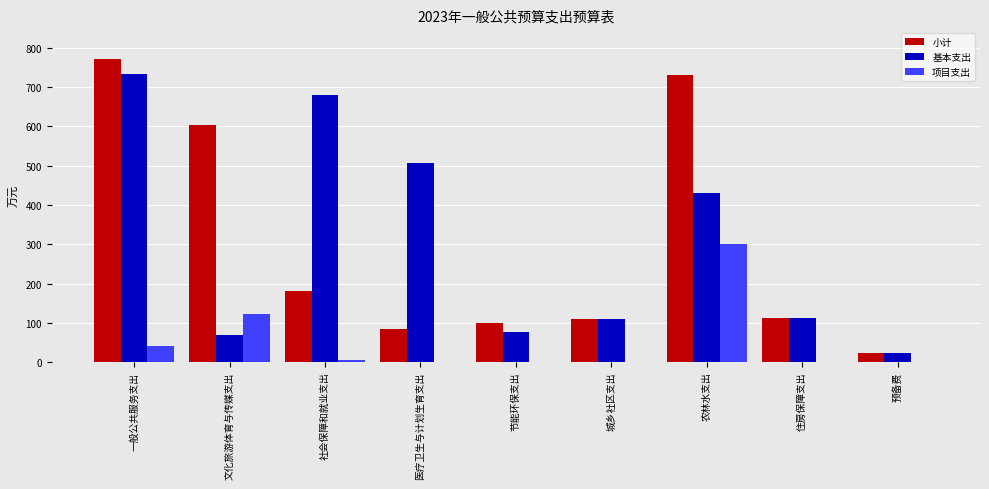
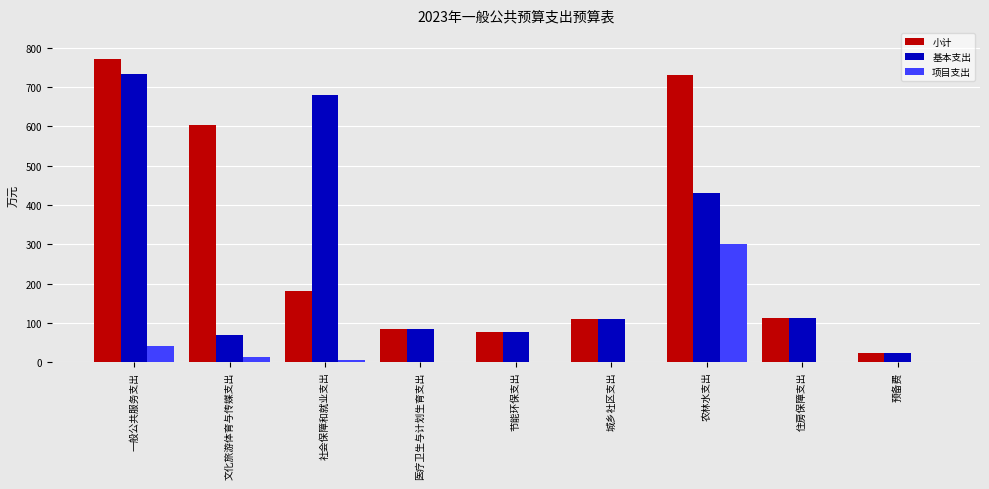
项目支出, 文化旅游体育与传媒支出: 120 -> 10
基本支出, 医疗卫生与计划生育支出: 510 -> 80
小计, 节能环保支出: 100 -> 80
